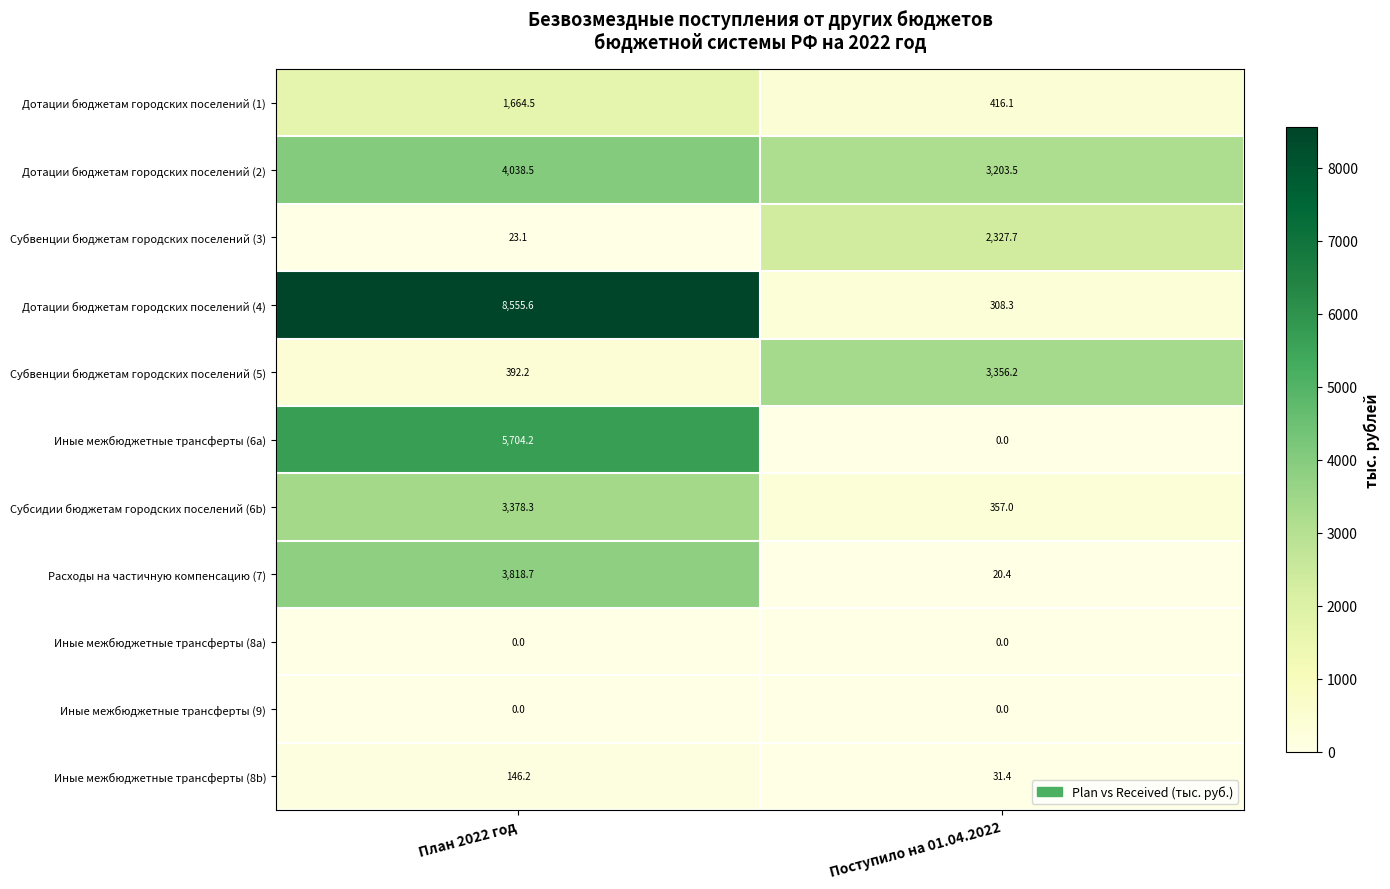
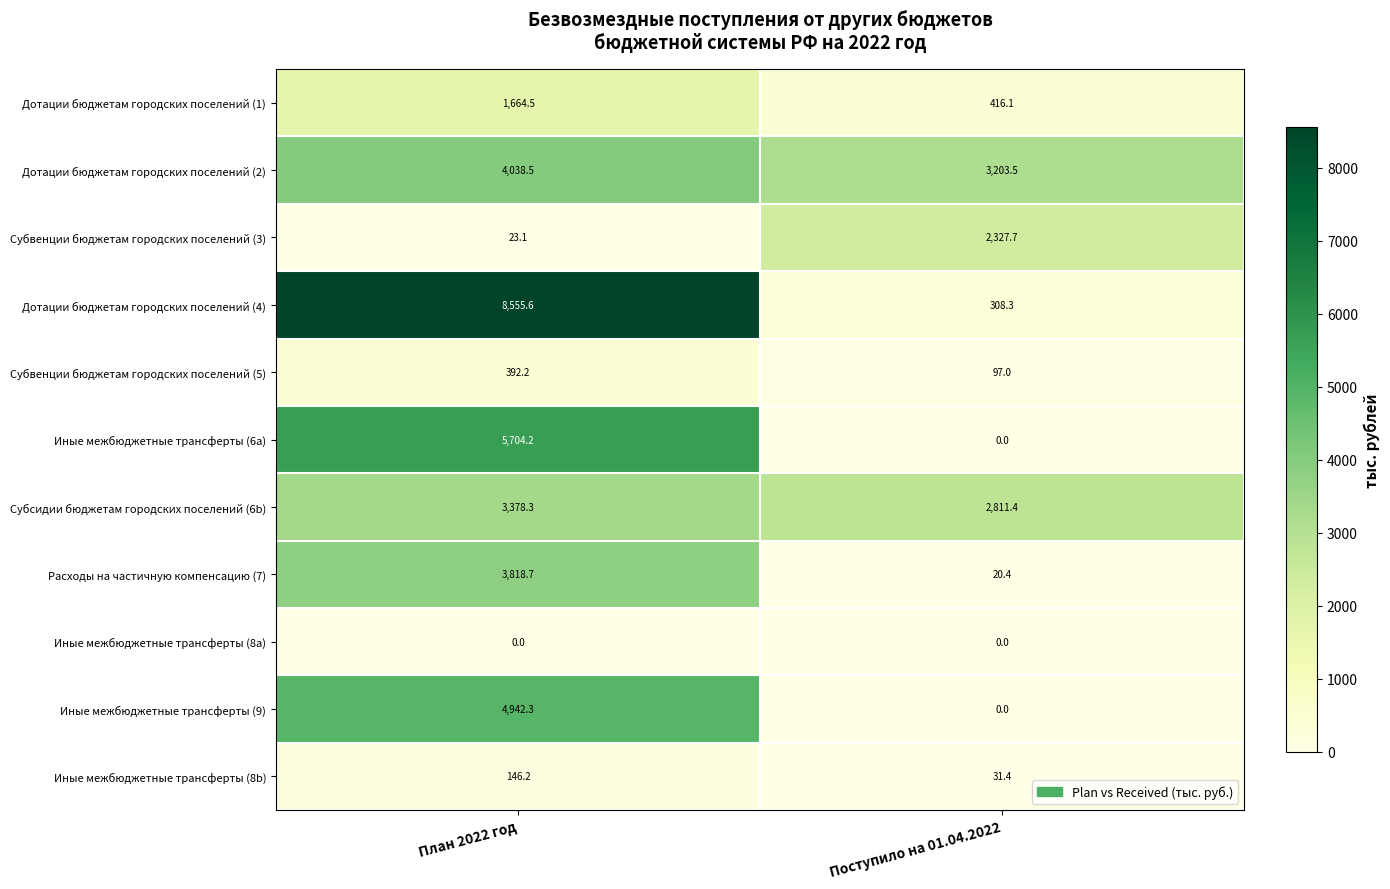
Субвенции бюджетам городских поселений (5), Поступило на 01.04.2022: 3,356.2 -> 97.0
Субсидии бюджетам городских поселений (6b), Поступило на 01.04.2022: 357.0 -> 2,811.4
Иные межбюджетные трансферты (9), План 2022 год: 0.0 -> 4,942.3
